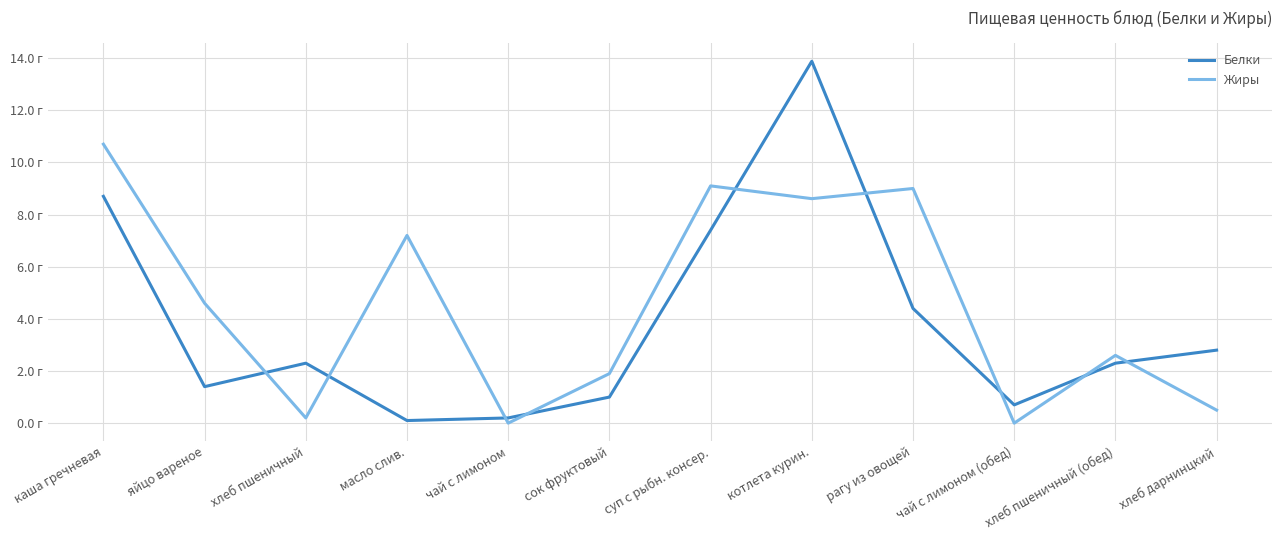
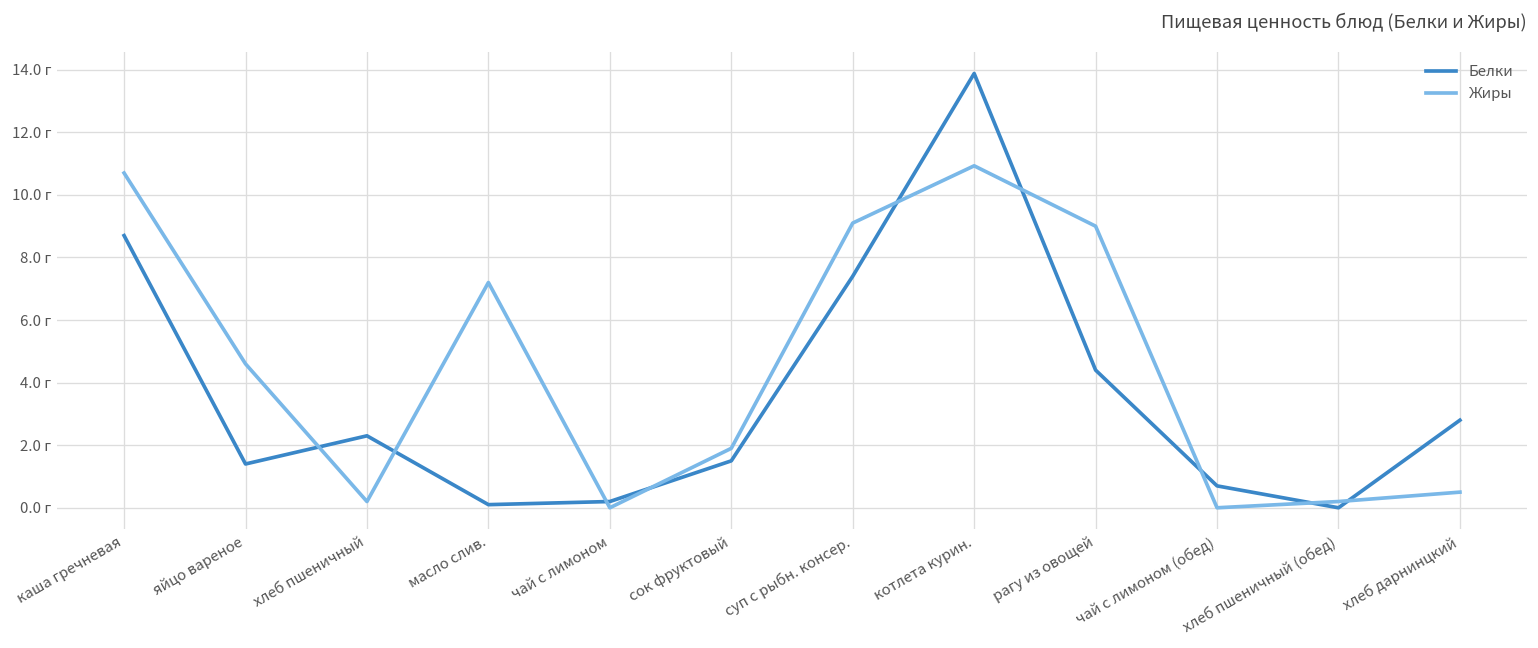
Белки, сок фруктовый: 1.0 г -> 1.5 г
Жиры, котлета курин.: 8.6 г -> 10.9 г
Белки, хлеб пшеничный (обед): 2.3 г -> 0.0 г
Жиры, хлеб пшеничный (обед): 2.6 г -> 0.2 г
